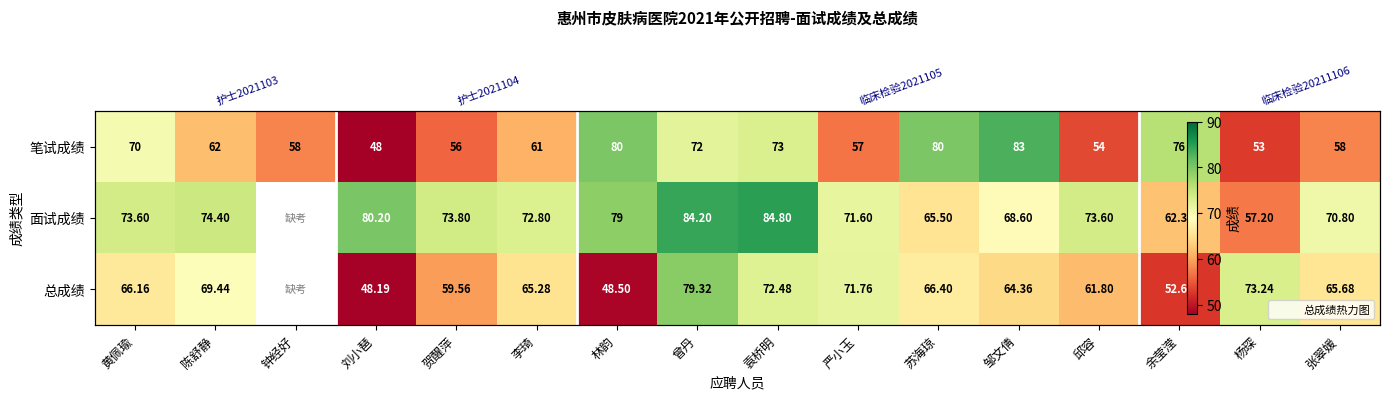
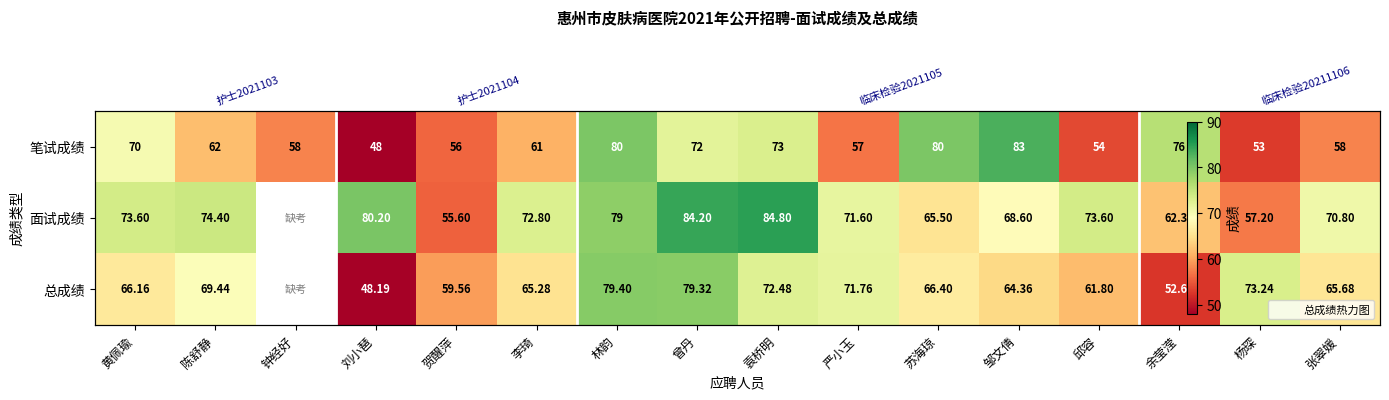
面试成绩, 贺醒萍: 73.80 -> 55.60
总成绩, 林韵: 48.50 -> 79.40
